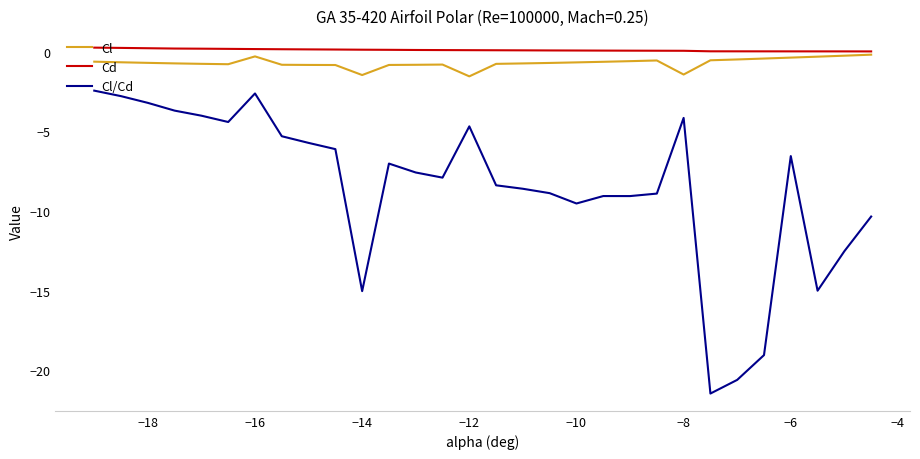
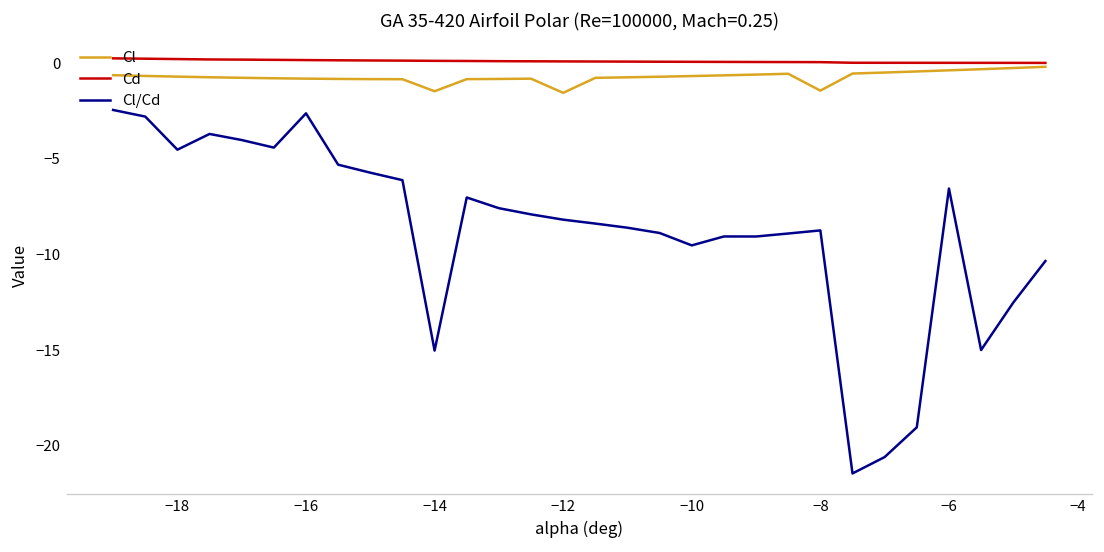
Cl/Cd, −18: -3.2 -> -4.5
Cl, −16: -0.3 -> -0.8
Cl/Cd, −12: -4.7 -> -8.2
Cl/Cd, −8: -4.2 -> -8.7
